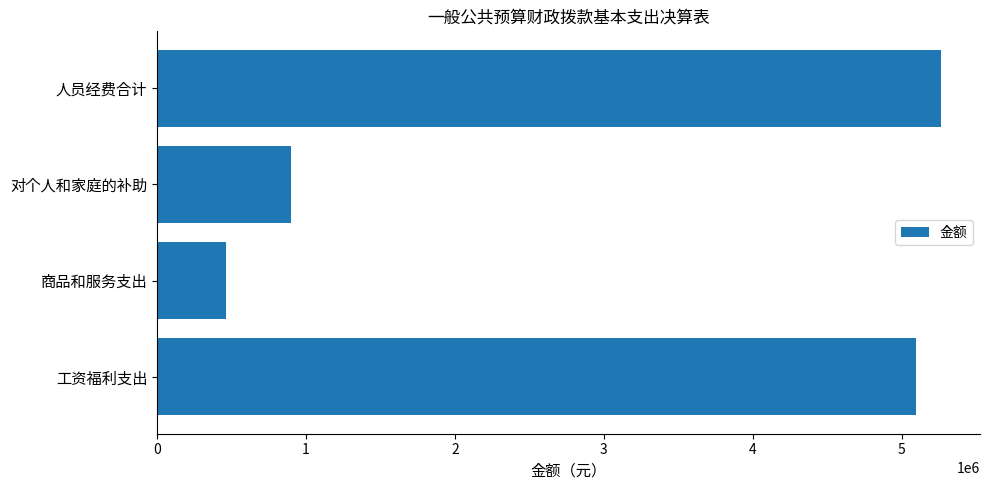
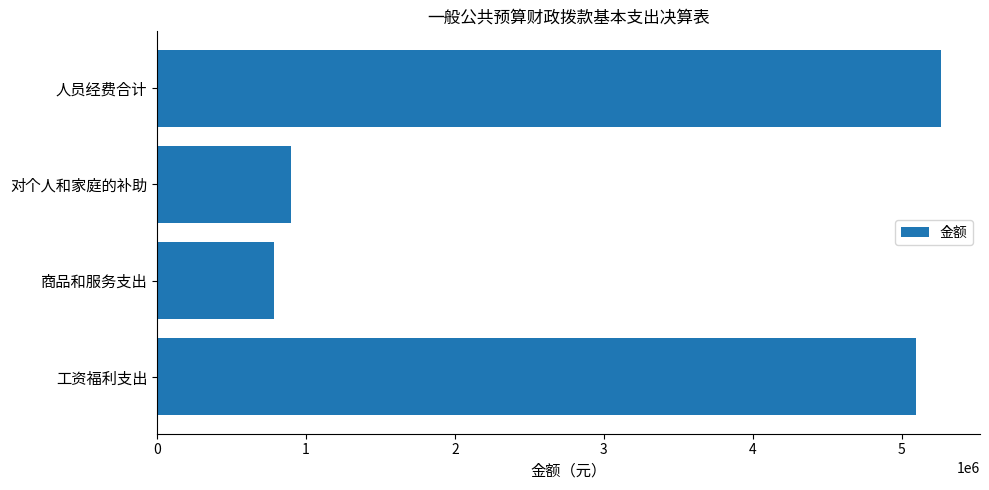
商品和服务支出: 460000 -> 780000
